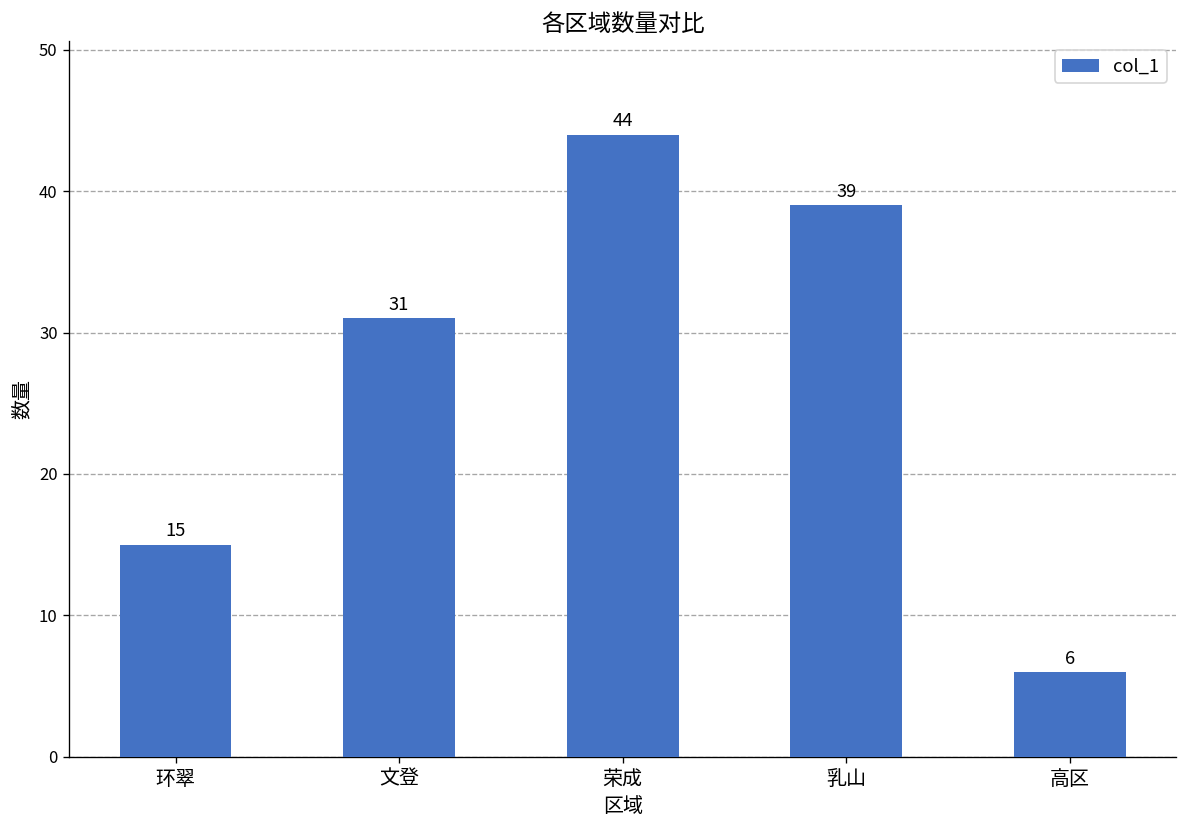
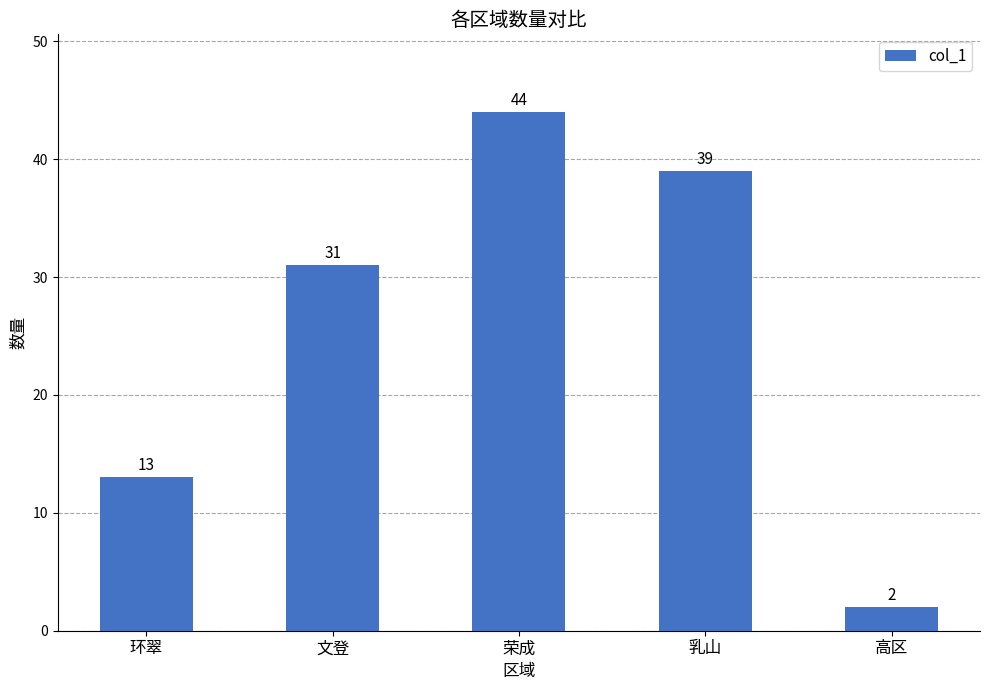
环翠: 15 -> 13
高区: 6 -> 2
